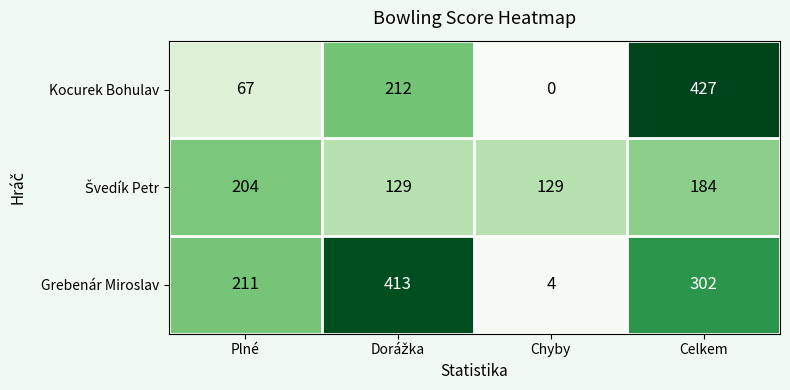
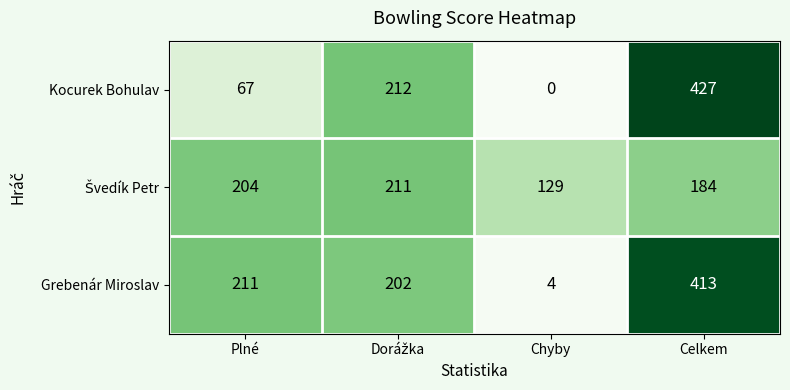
Švedík Petr, Dorážka: 129 -> 211
Grebenár Miroslav, Dorážka: 413 -> 202
Grebenár Miroslav, Celkem: 302 -> 413
